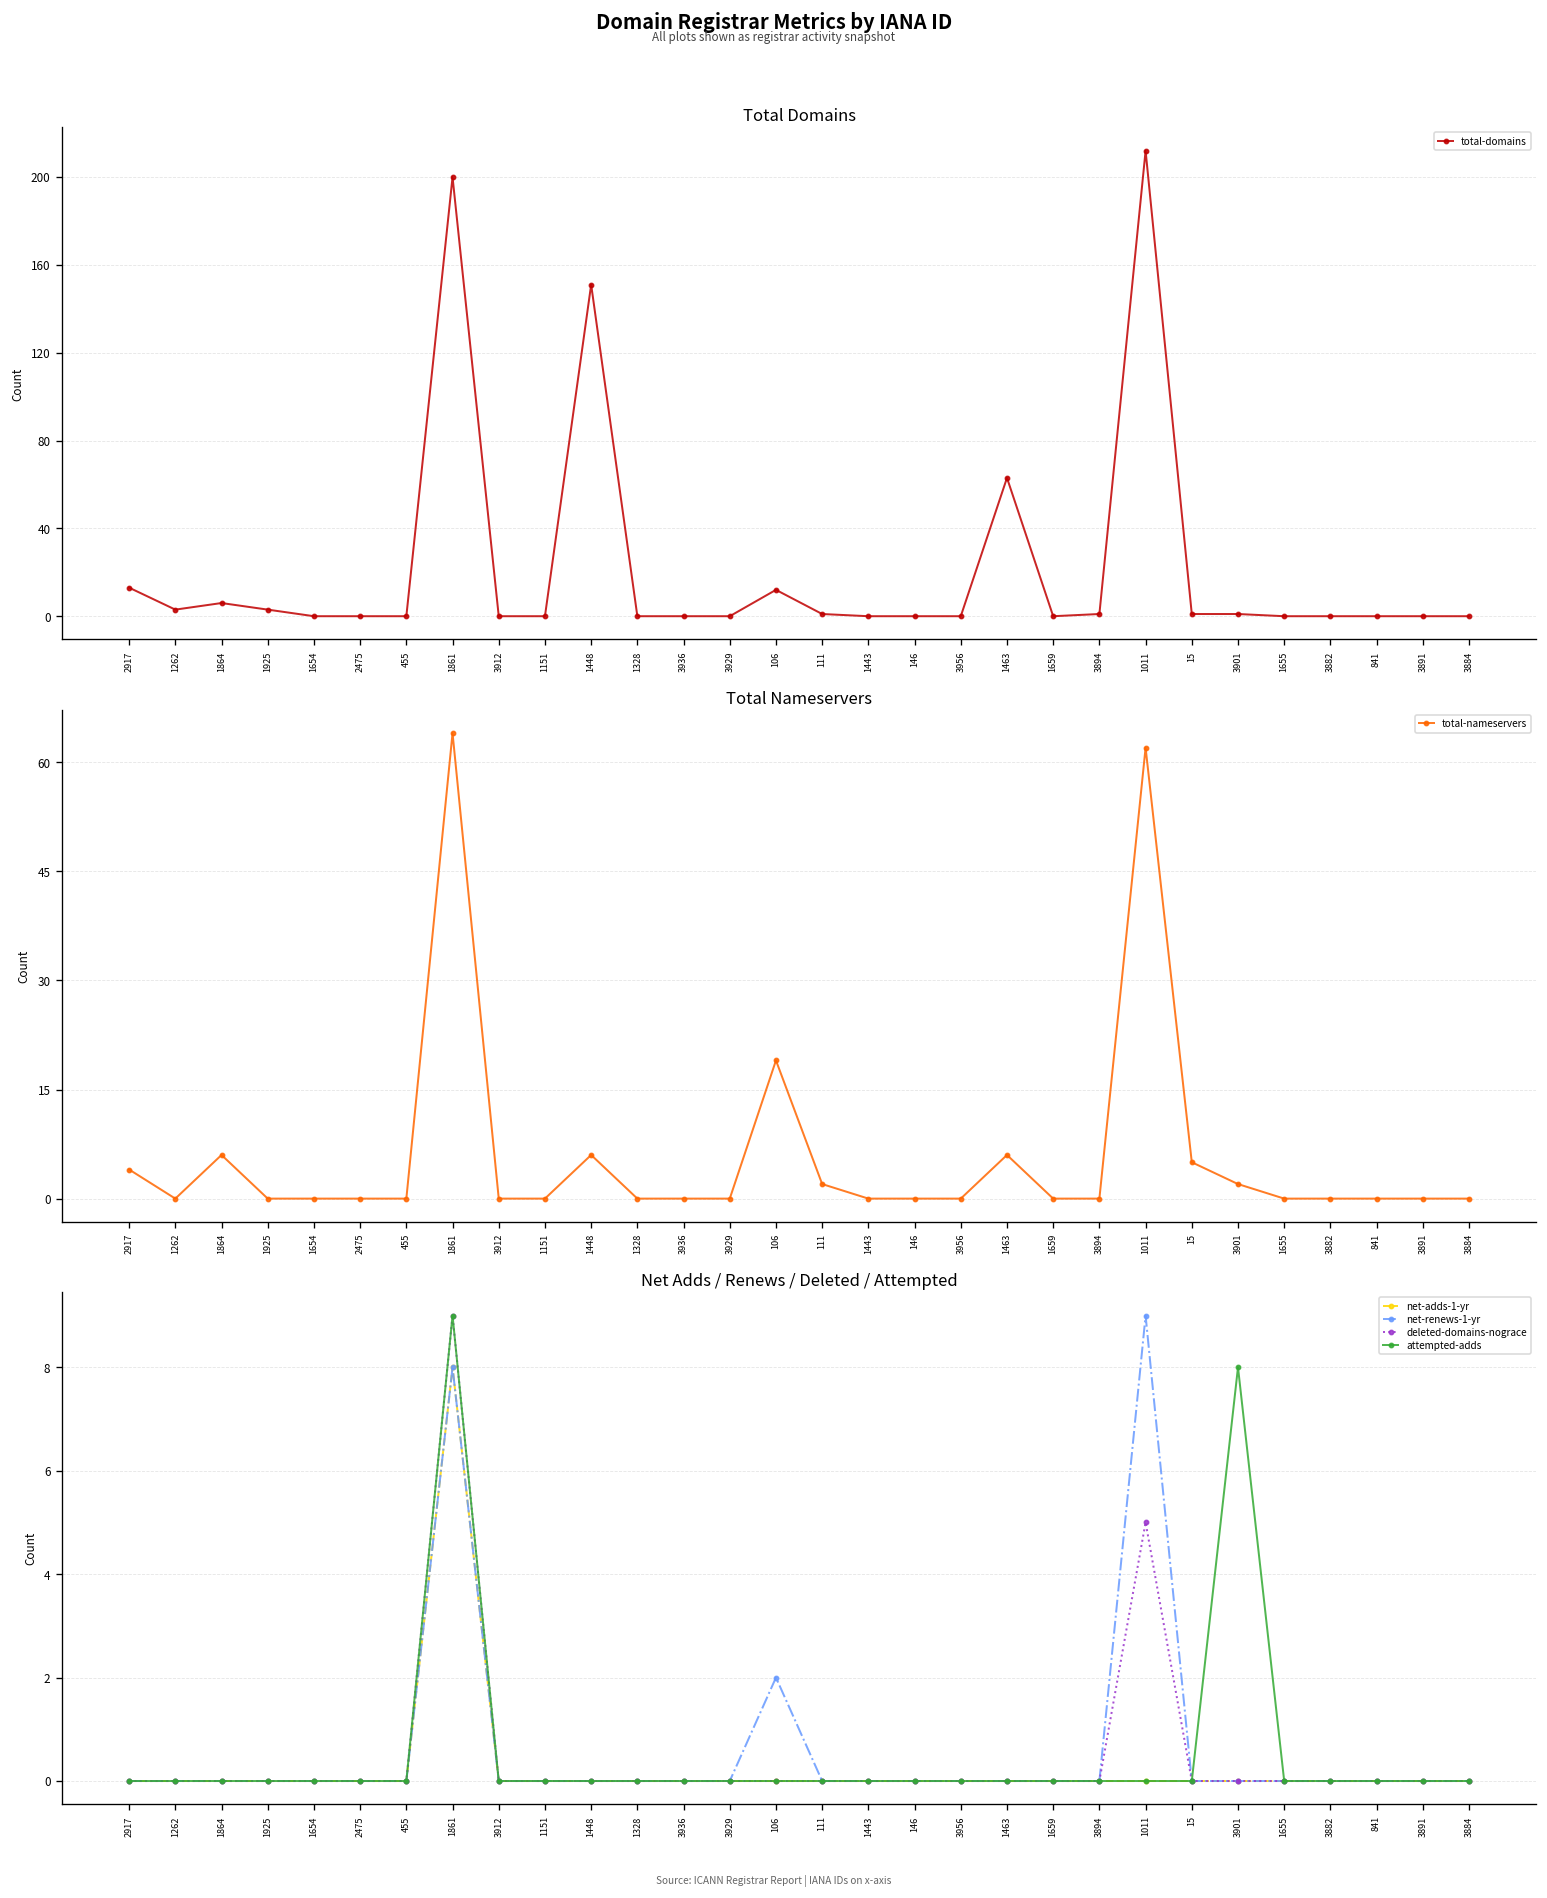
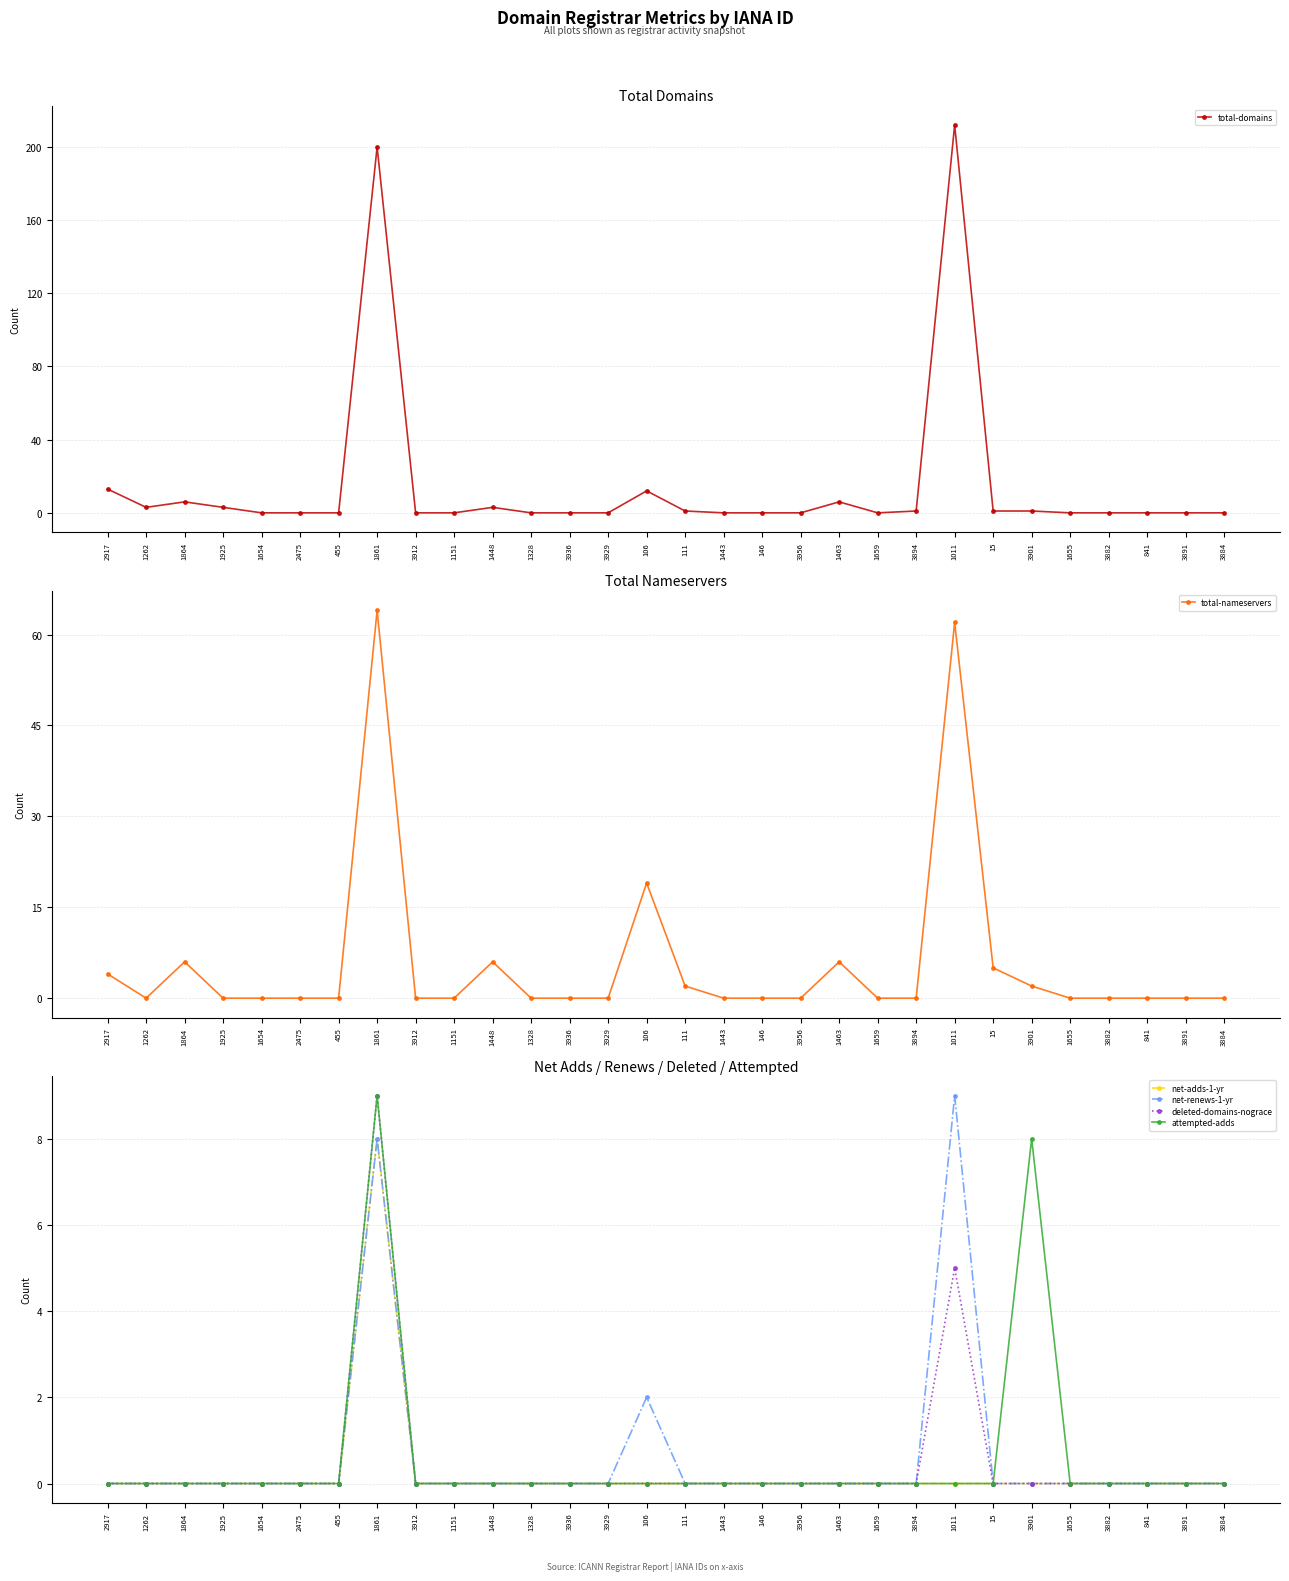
Total Domains, 1448: 151 -> 3
Total Domains, 1463: 63 -> 6
